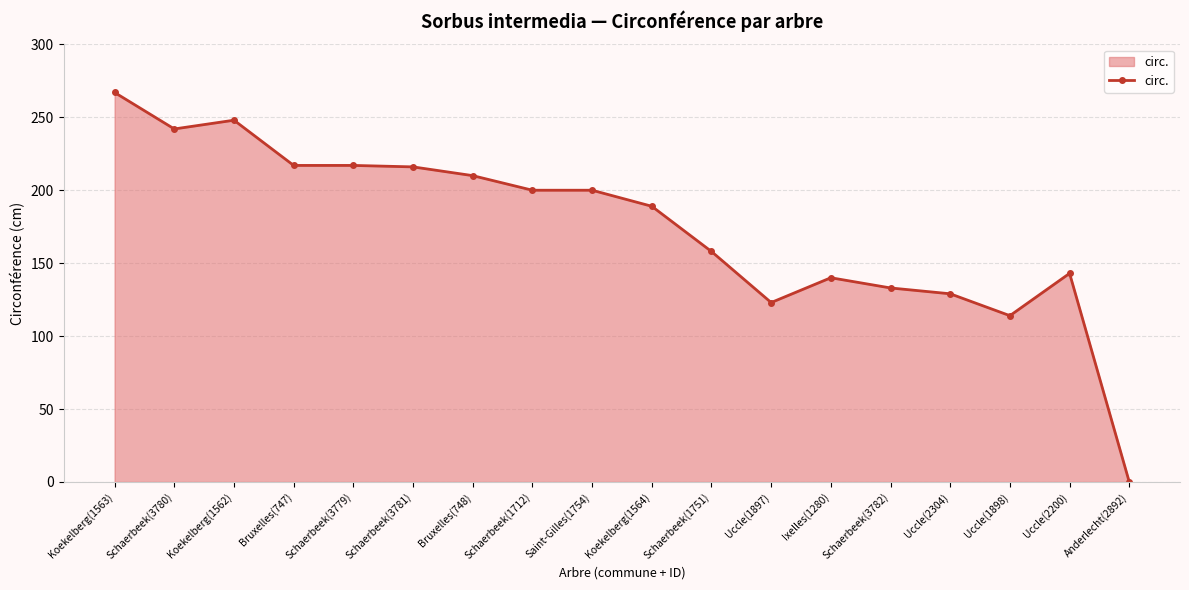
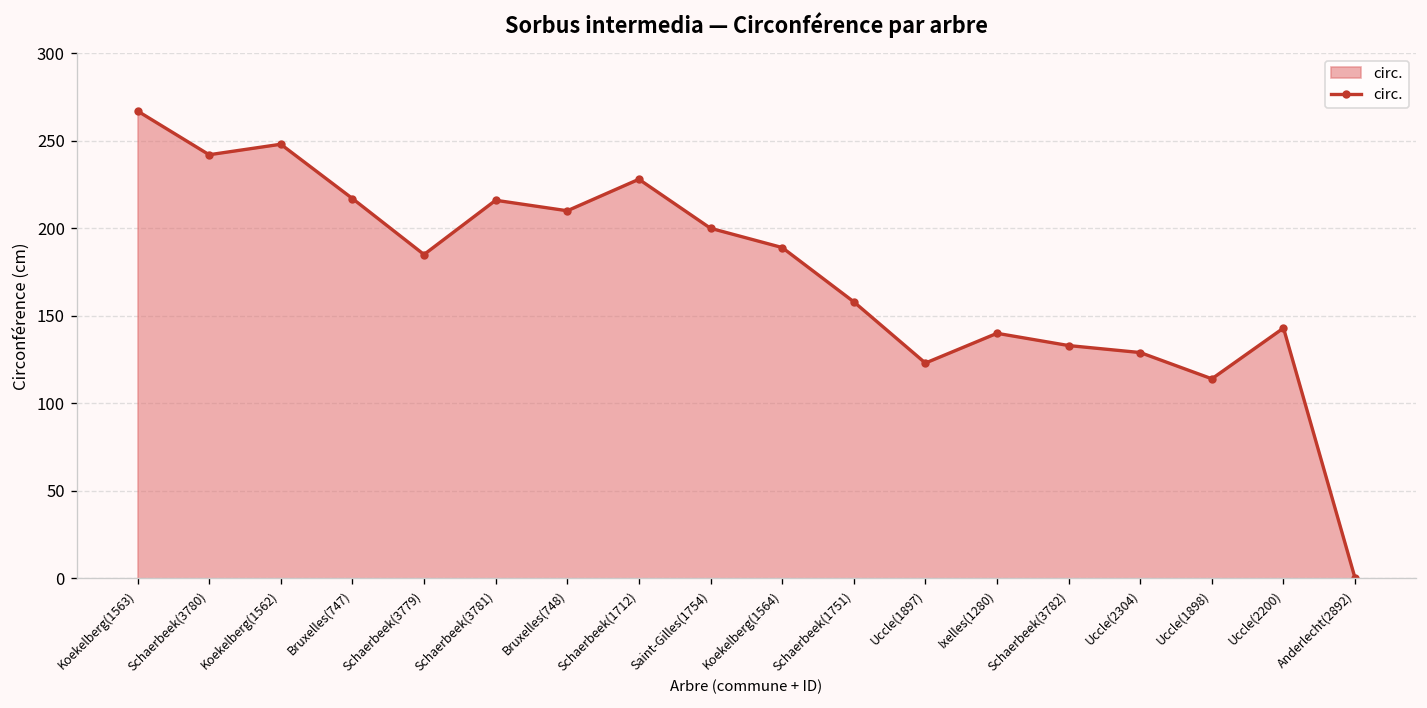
Schaerbeek(3779): 217 -> 185
Schaerbeek(1712): 200 -> 228
